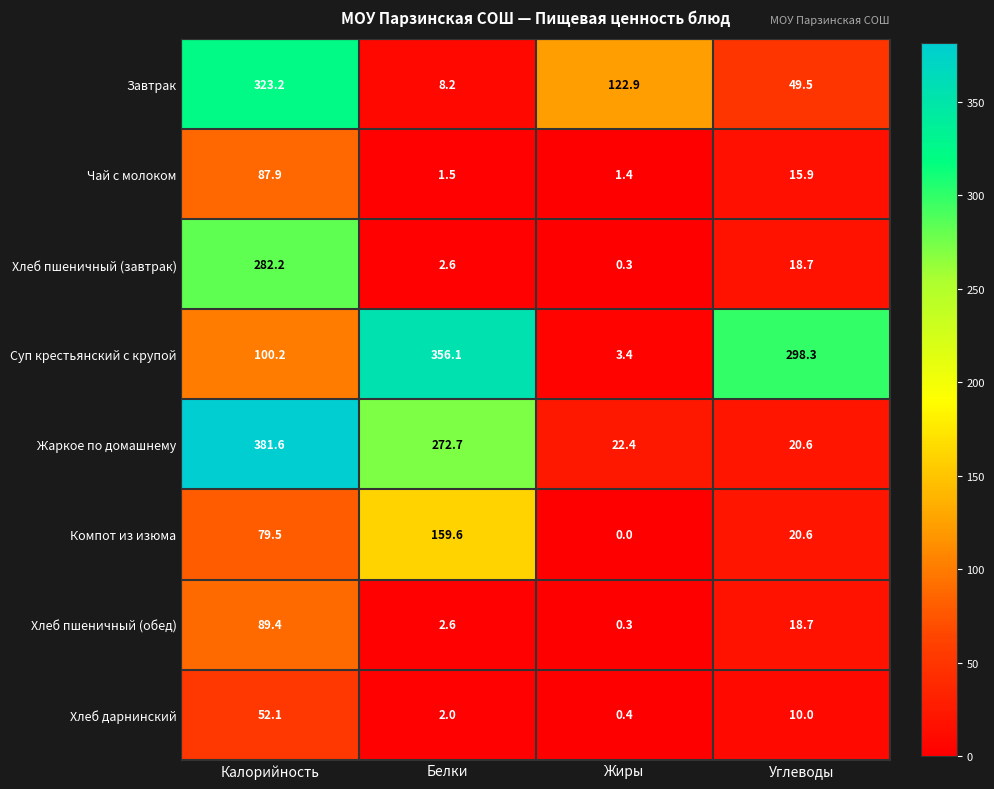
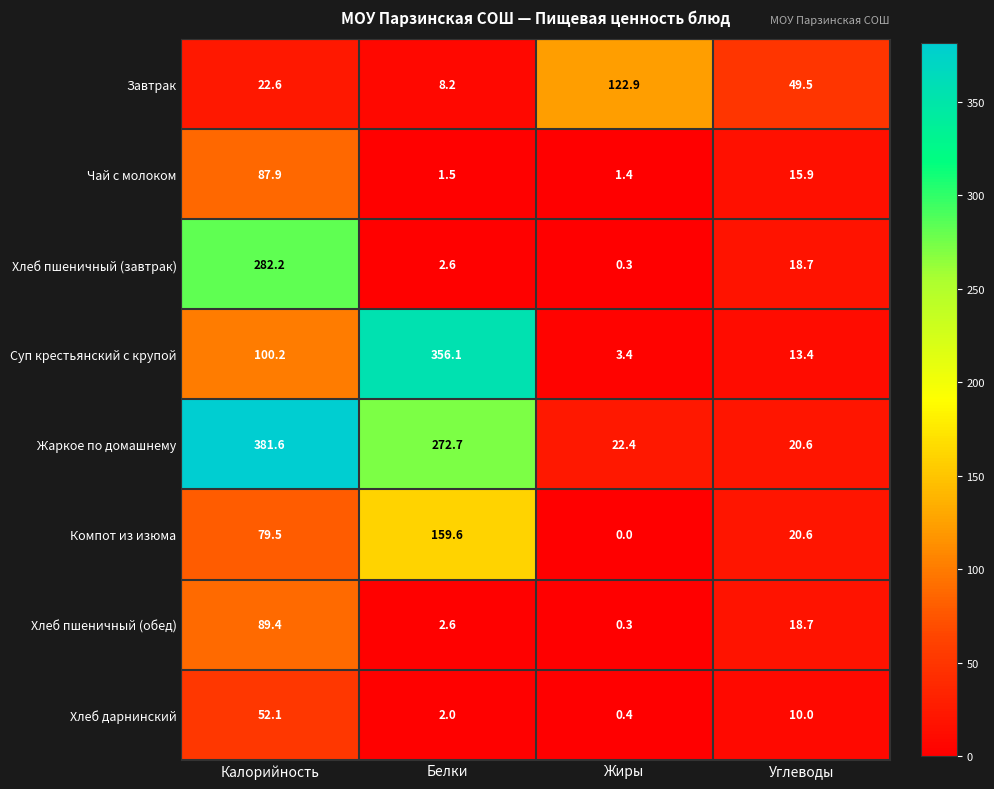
Завтрак, Калорийность: 323.2 -> 22.6
Суп крестьянский с крупой, Углеводы: 298.3 -> 13.4
